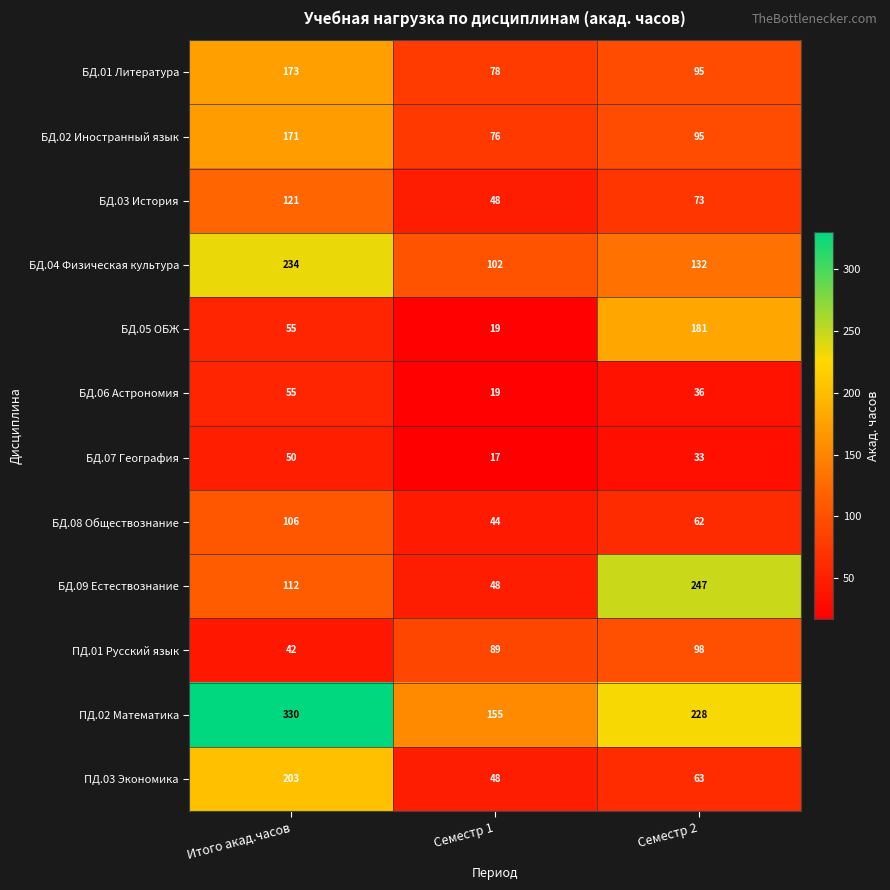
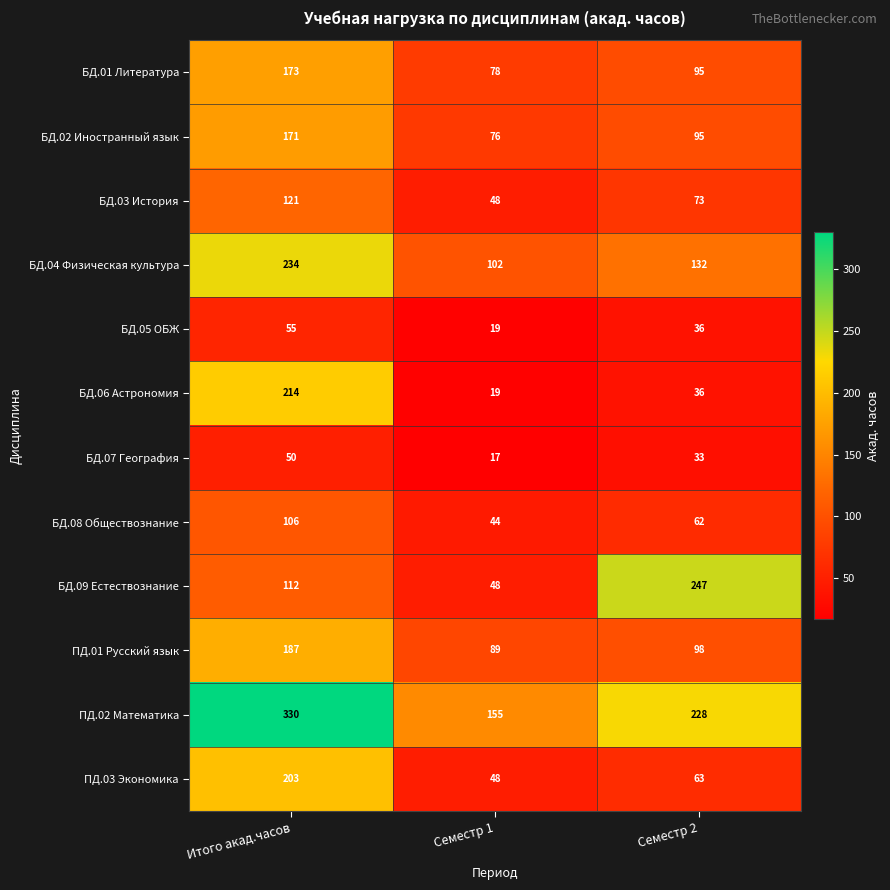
БД.05 ОБЖ, Семестр 2: 181 -> 36
БД.06 Астрономия, Итого акад.часов: 55 -> 214
ПД.01 Русский язык, Итого акад.часов: 42 -> 187
